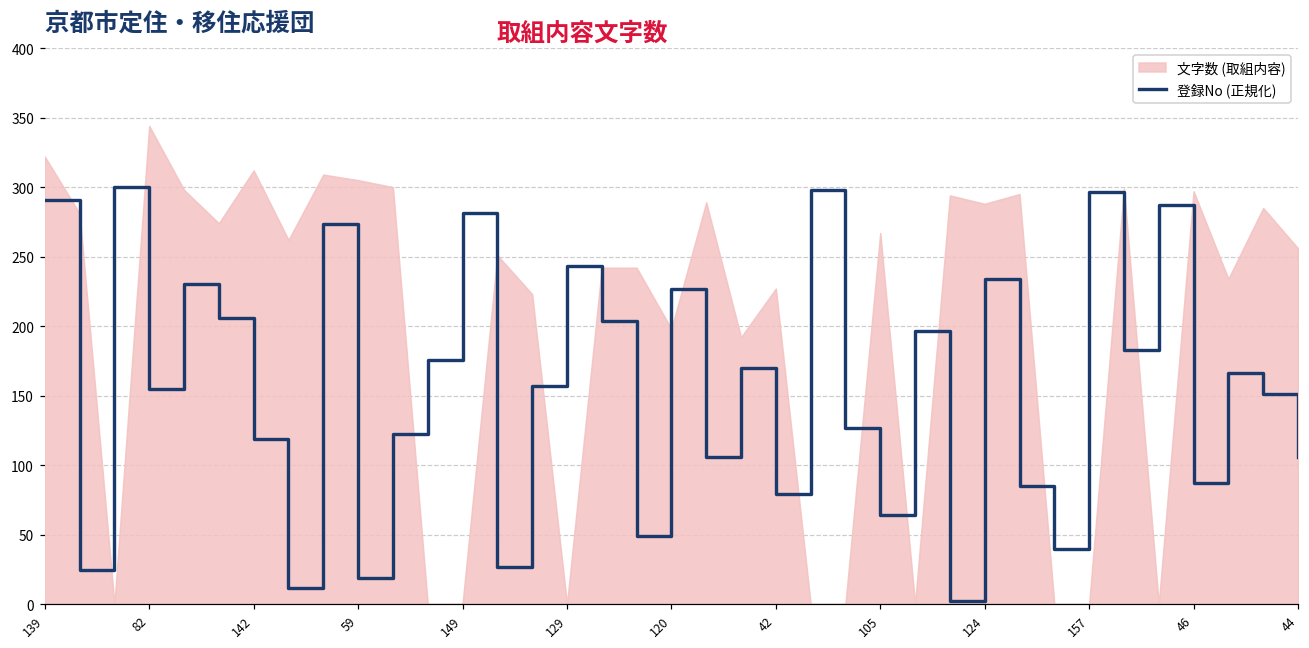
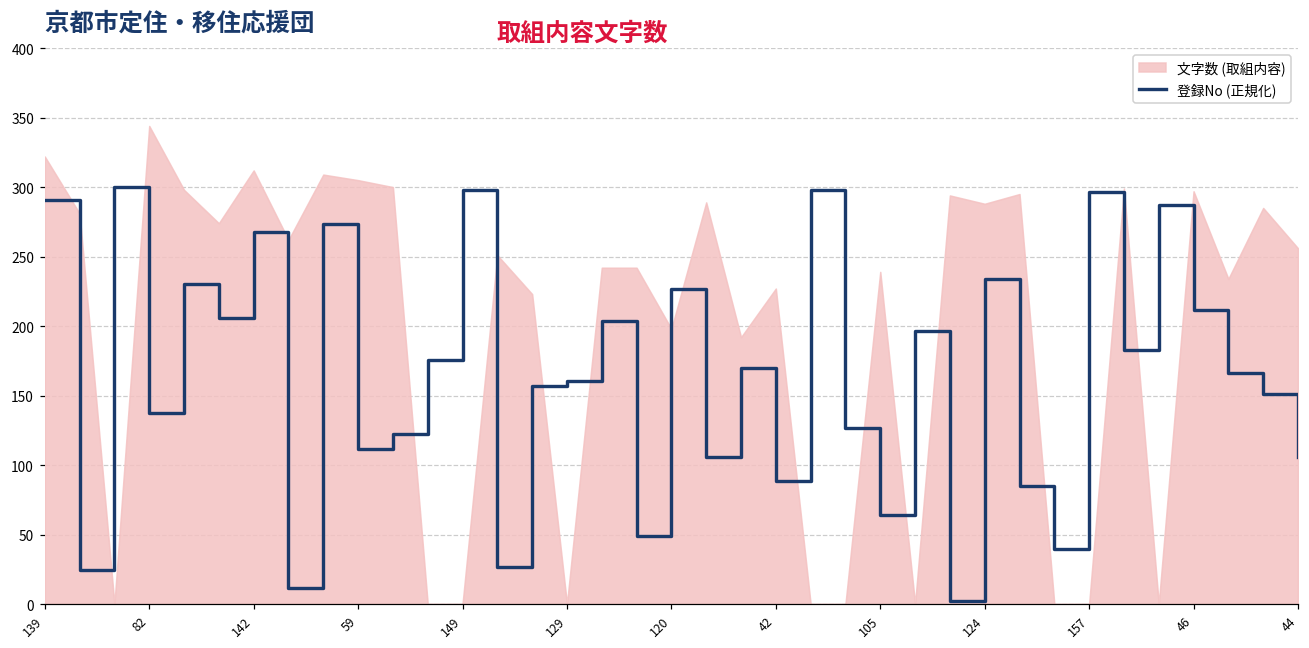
登録No (正規化), 82: 155 -> 138
登録No (正規化), 142: 119 -> 268
登録No (正規化), 59: 19 -> 111
登録No (正規化), 149: 281 -> 298
登録No (正規化), 129: 243 -> 160
登録No (正規化), 42: 79 -> 89
文字数 (取組内容), 105: 267 -> 239
登録No (正規化), 46: 87 -> 211
